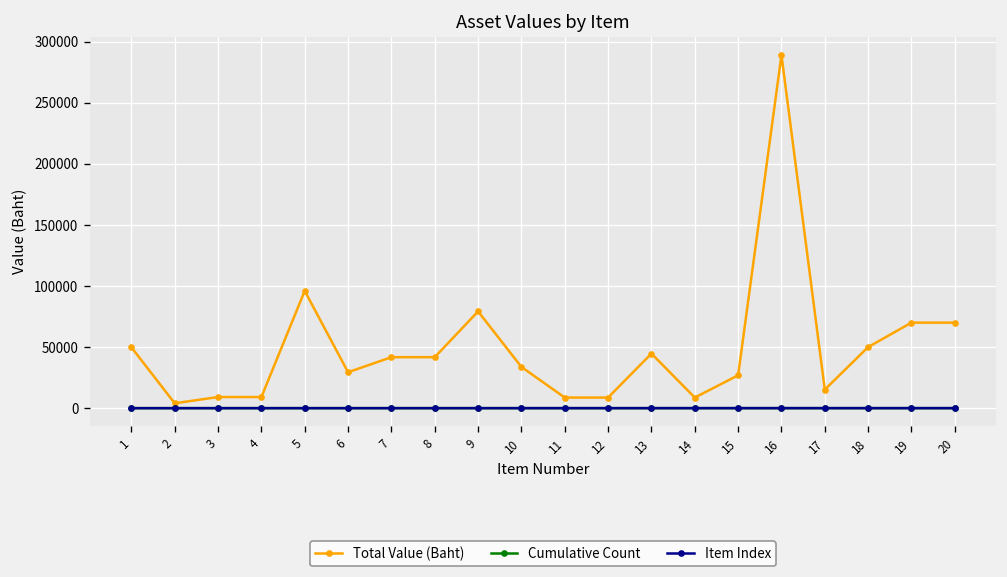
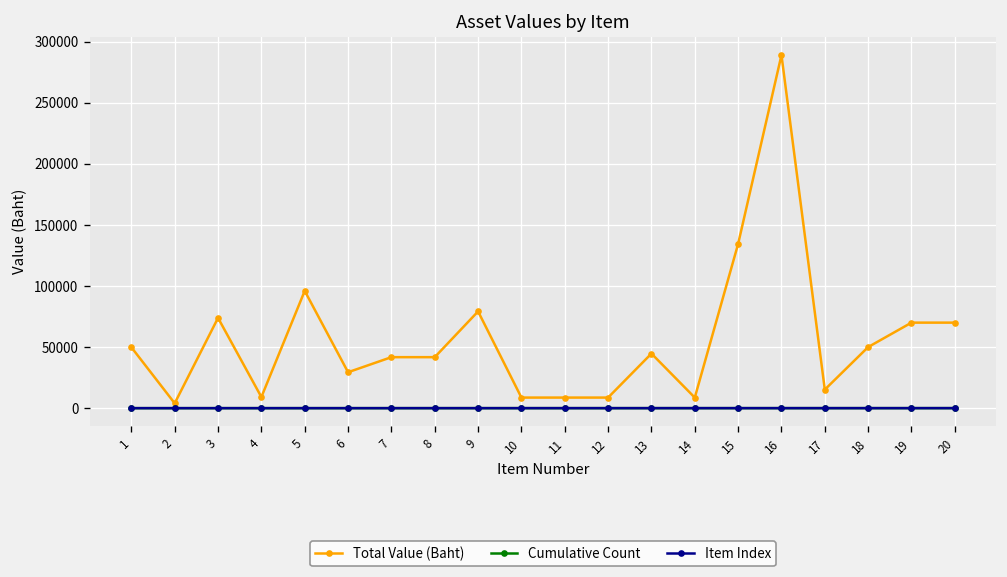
Total Value (Baht), 3: 9000 -> 74000
Total Value (Baht), 10: 34000 -> 9000
Total Value (Baht), 15: 27000 -> 134000
